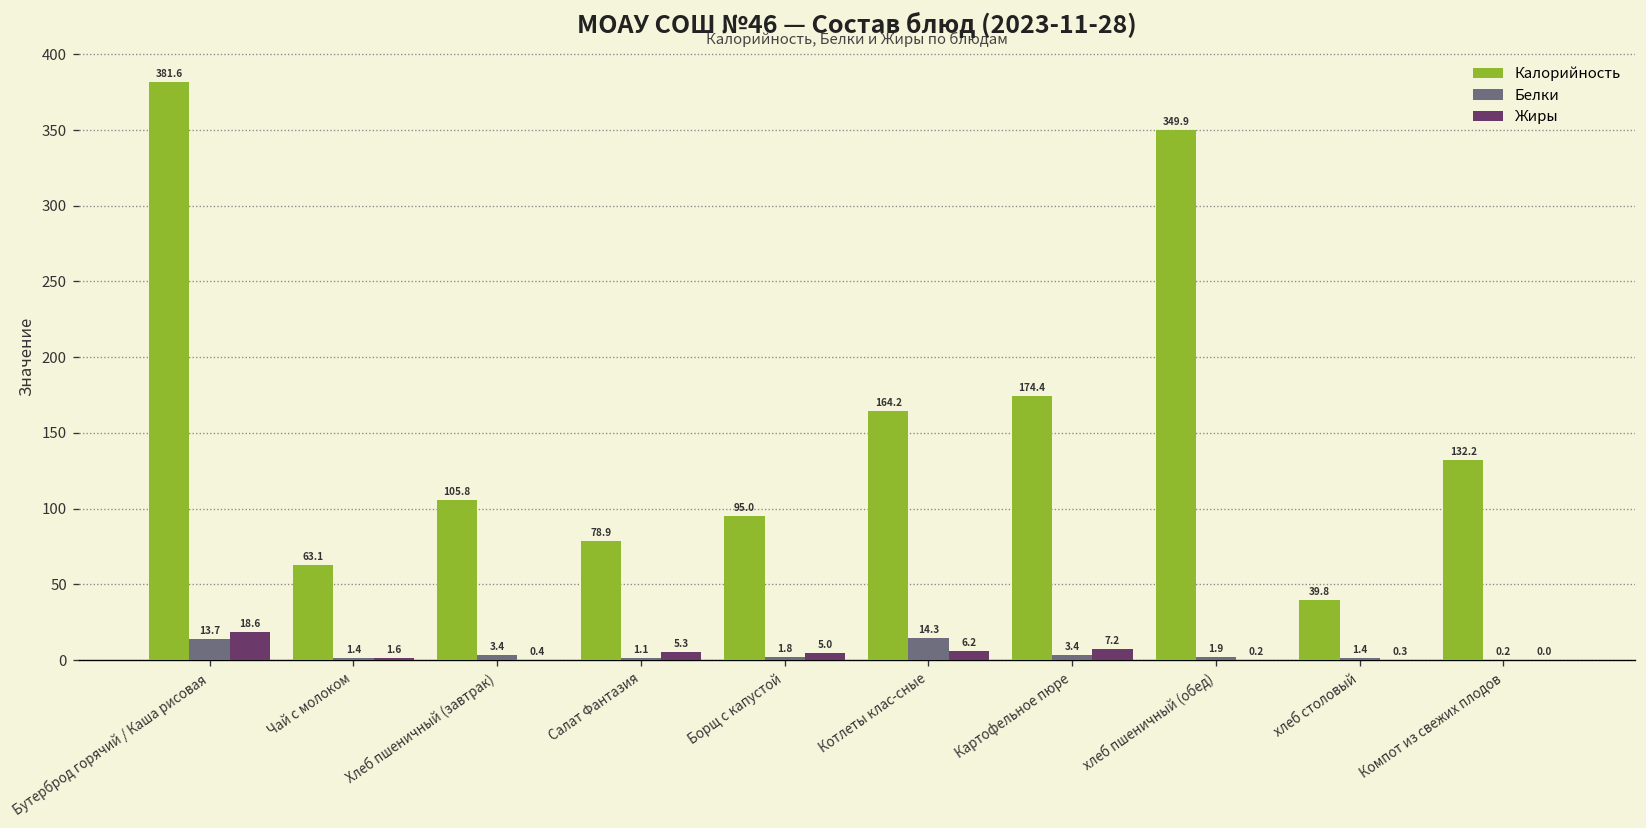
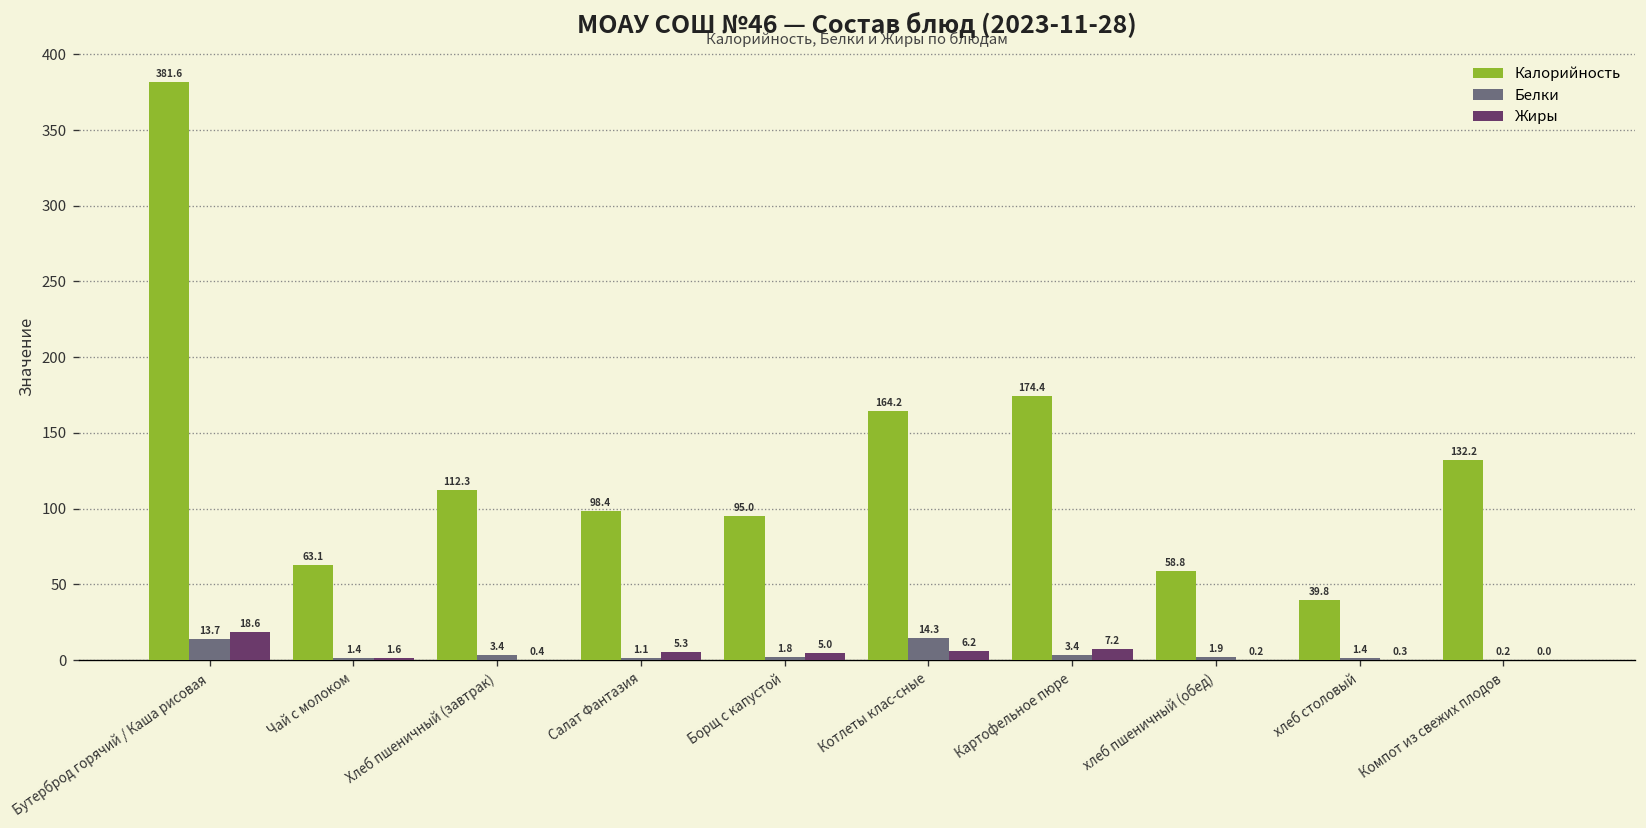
Калорийность, Хлеб пшеничный (завтрак): 105.8 -> 112.3
Калорийность, Салат Фантазия: 78.9 -> 98.4
Калорийность, хлеб пшеничный (обед): 349.9 -> 58.8
